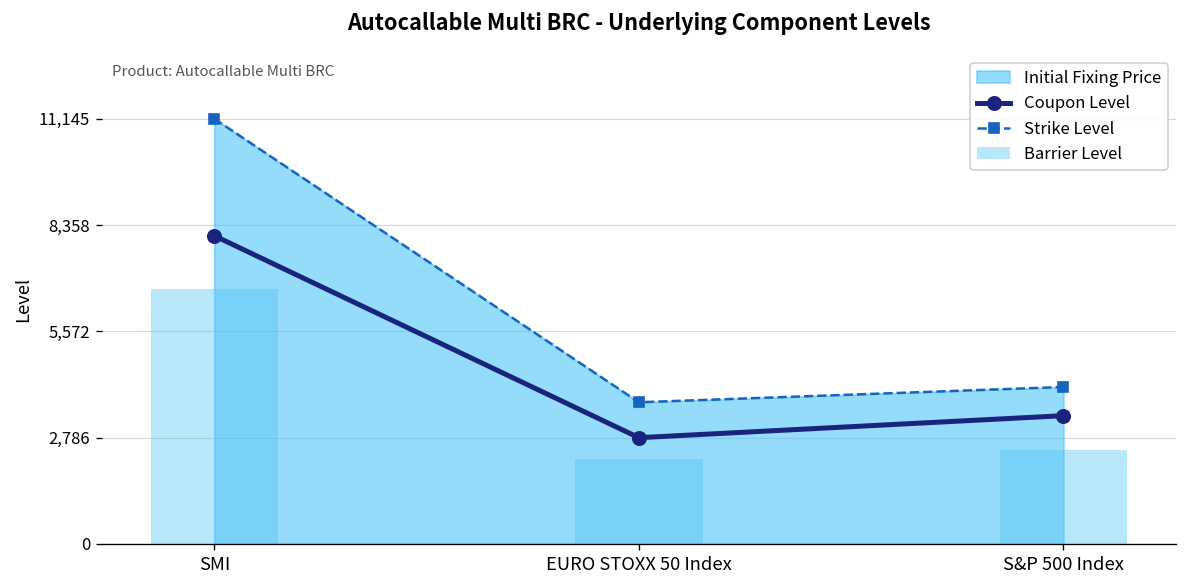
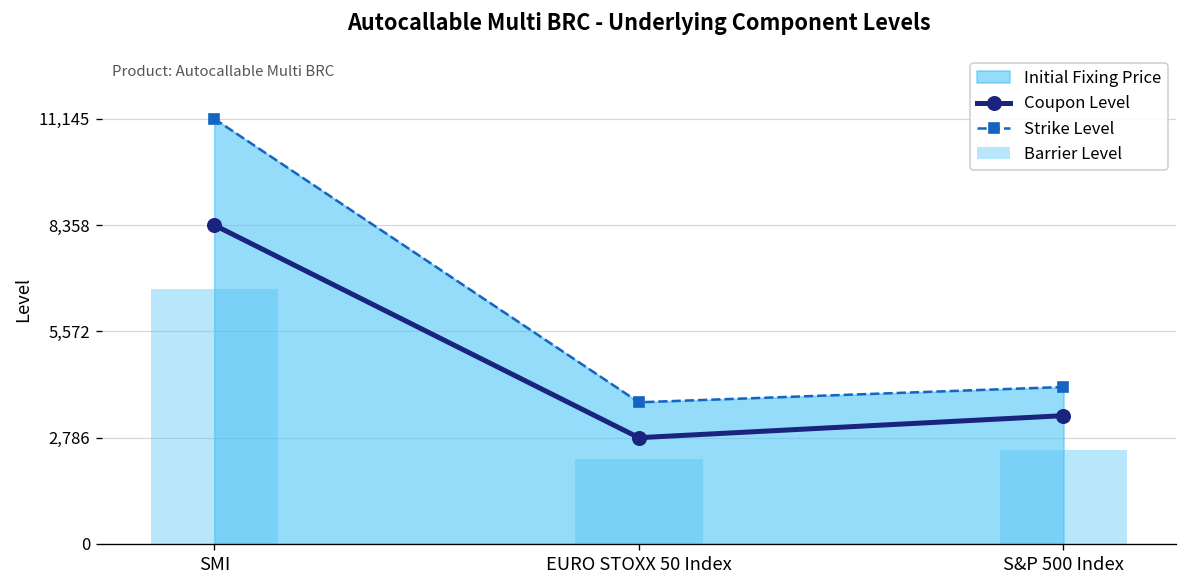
Coupon Level, SMI: 8,100 -> 8,400
